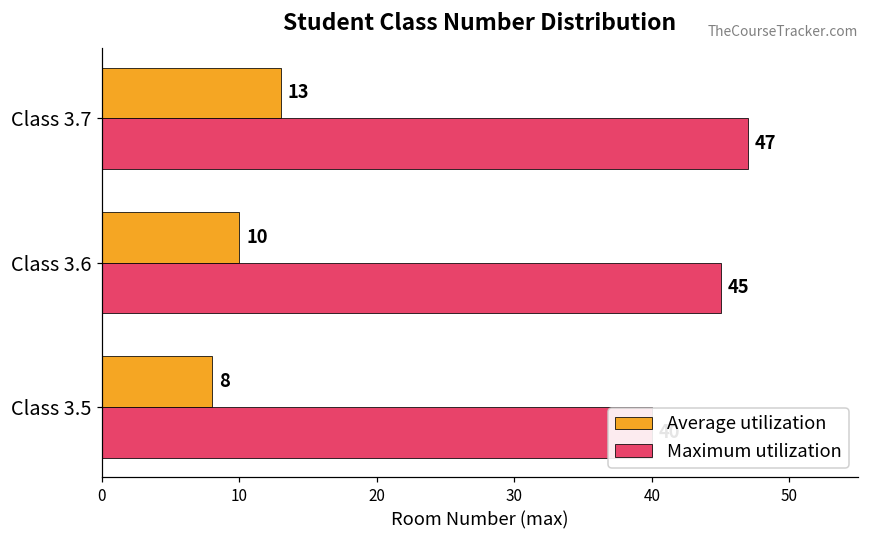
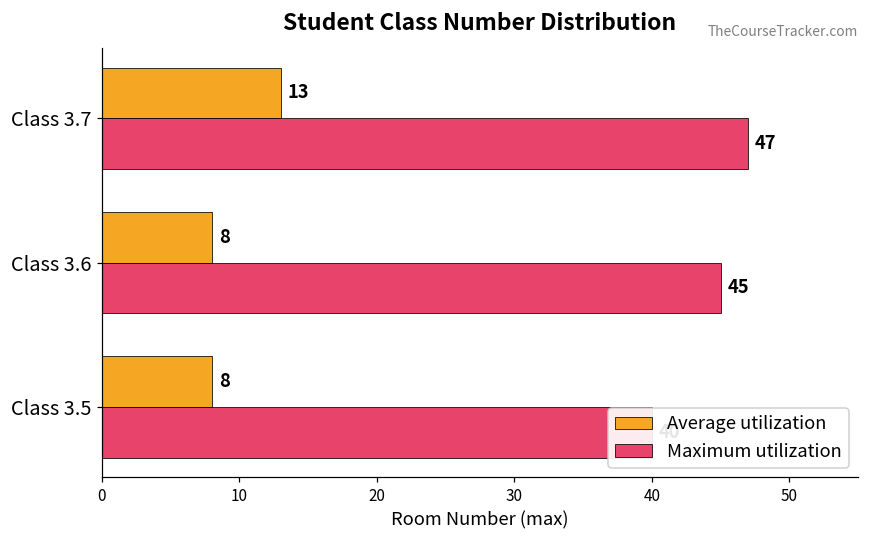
Average utilization, Class 3.6: 10 -> 8
